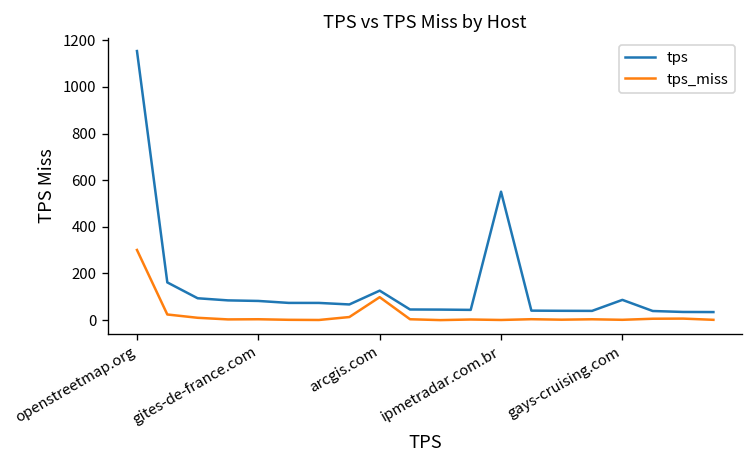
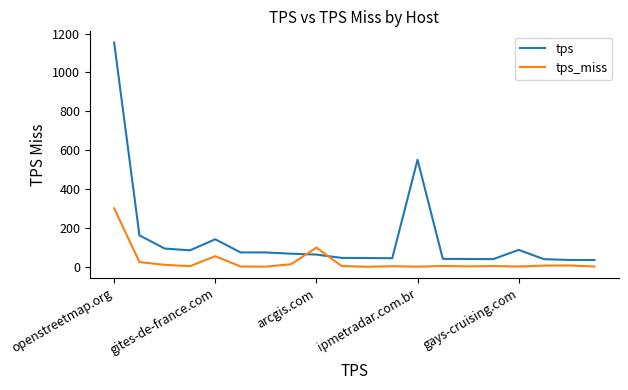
tps, gites-de-france.com: 80 -> 140
tps_miss, gites-de-france.com: 0 -> 50
tps, arcgis.com: 130 -> 60
